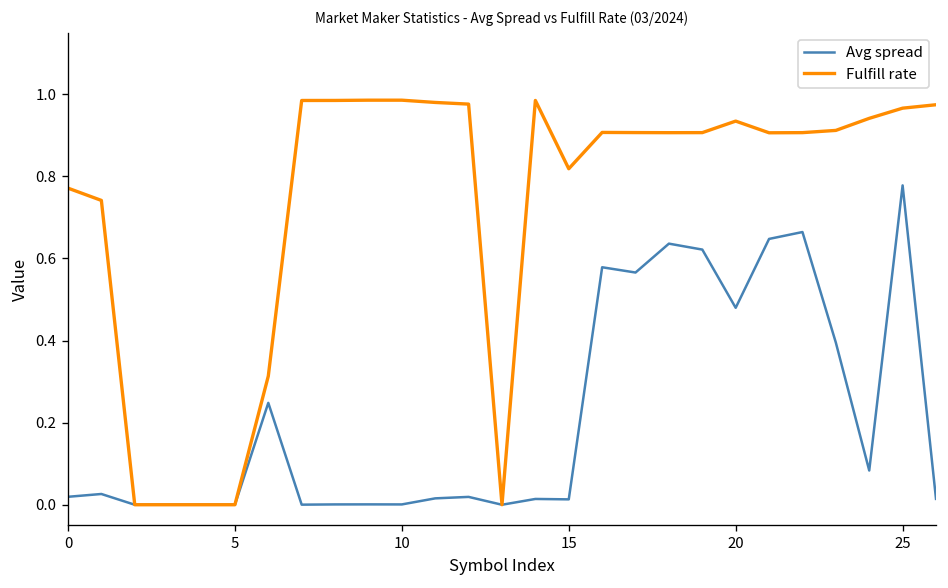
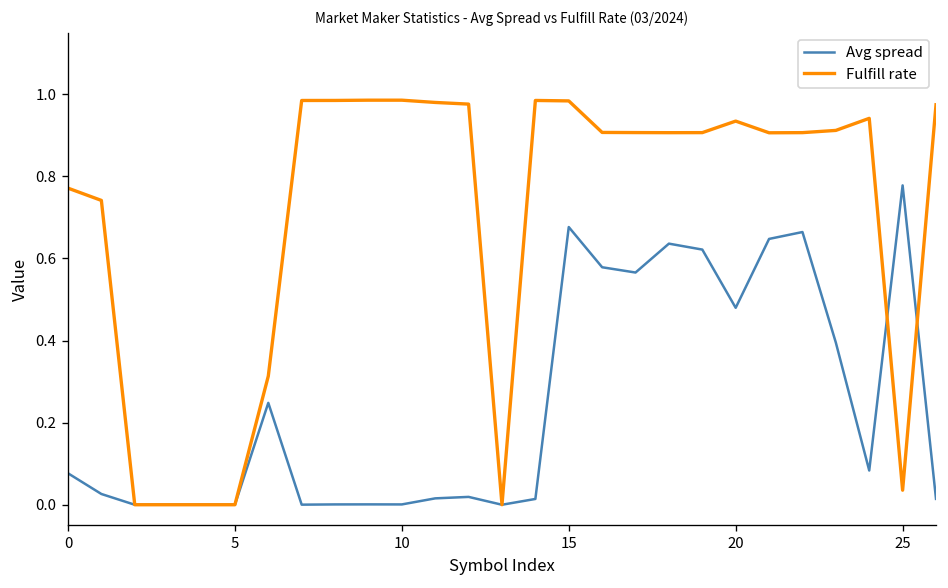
Avg spread, 0: 0.02 -> 0.08
Avg spread, 15: 0.01 -> 0.68
Fulfill rate, 15: 0.82 -> 0.98
Fulfill rate, 25: 0.97 -> 0.04
